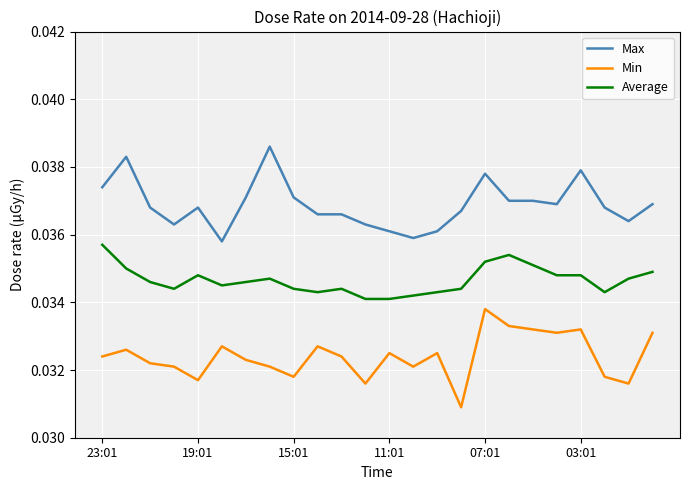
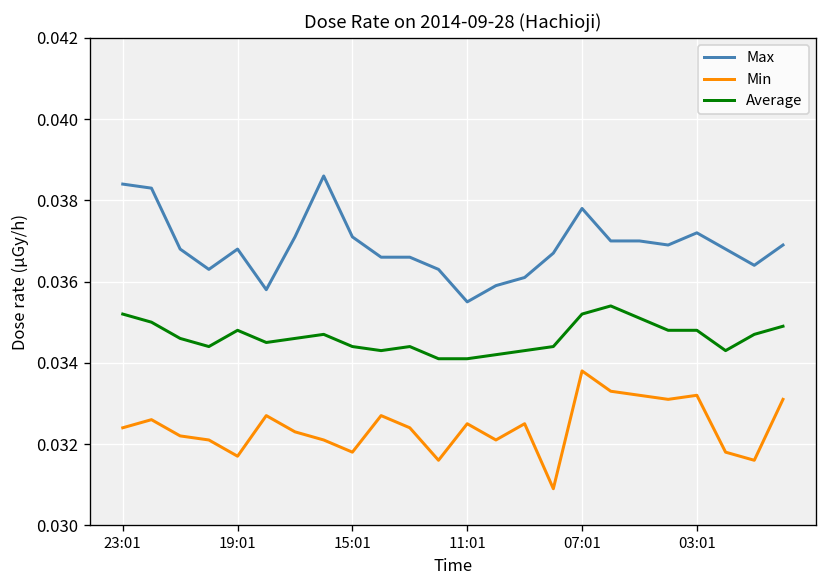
Max, 23:01: 0.0374 -> 0.0384
Average, 23:01: 0.0357 -> 0.0352
Max, 11:01: 0.0361 -> 0.0355
Max, 03:01: 0.0379 -> 0.0372
